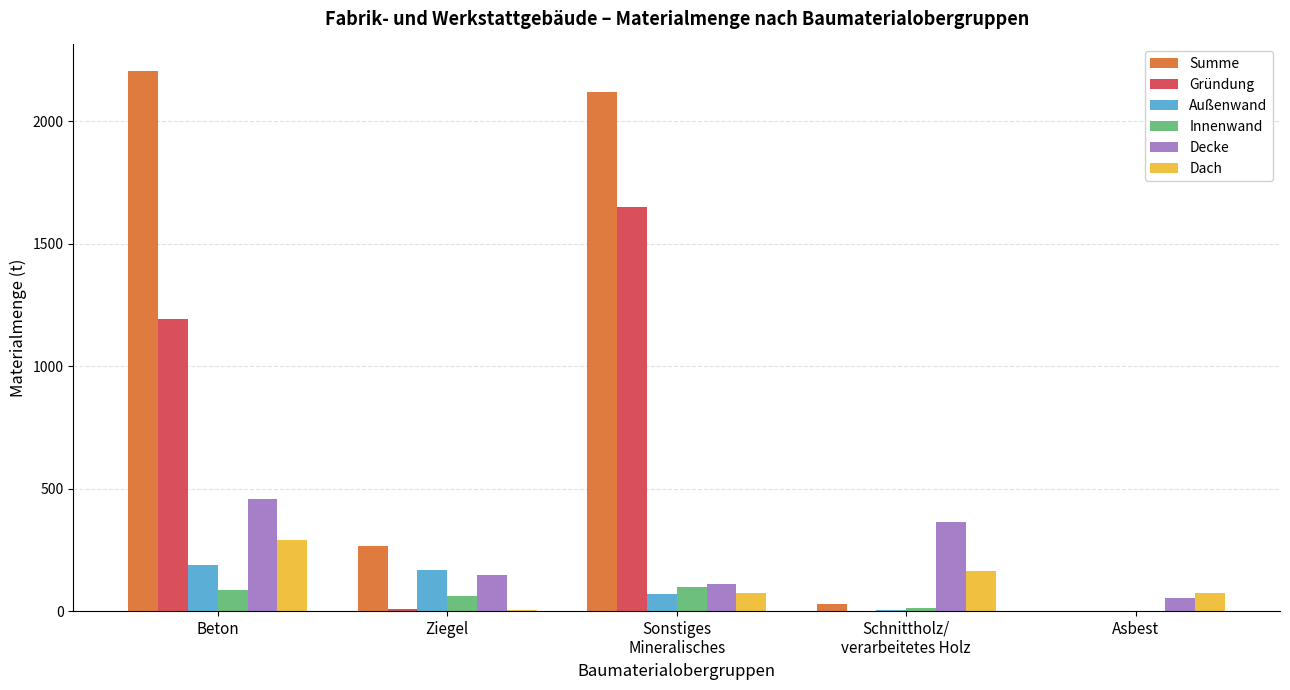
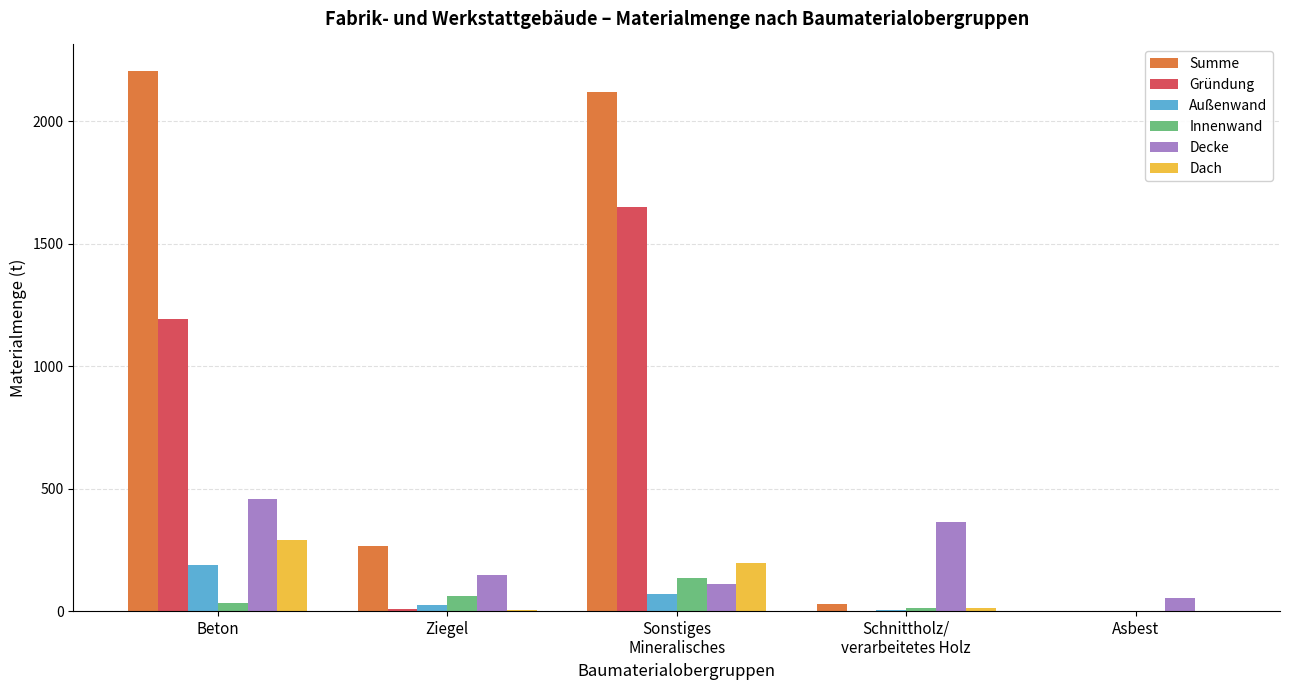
Innenwand, Beton: 90 -> 30
Außenwand, Ziegel: 170 -> 30
Innenwand, Sonstiges Mineralisches: 100 -> 130
Dach, Sonstiges Mineralisches: 70 -> 190
Dach, Schnittholz/ verarbeitetes Holz: 170 -> 10
Dach, Asbest: 80 -> 0
